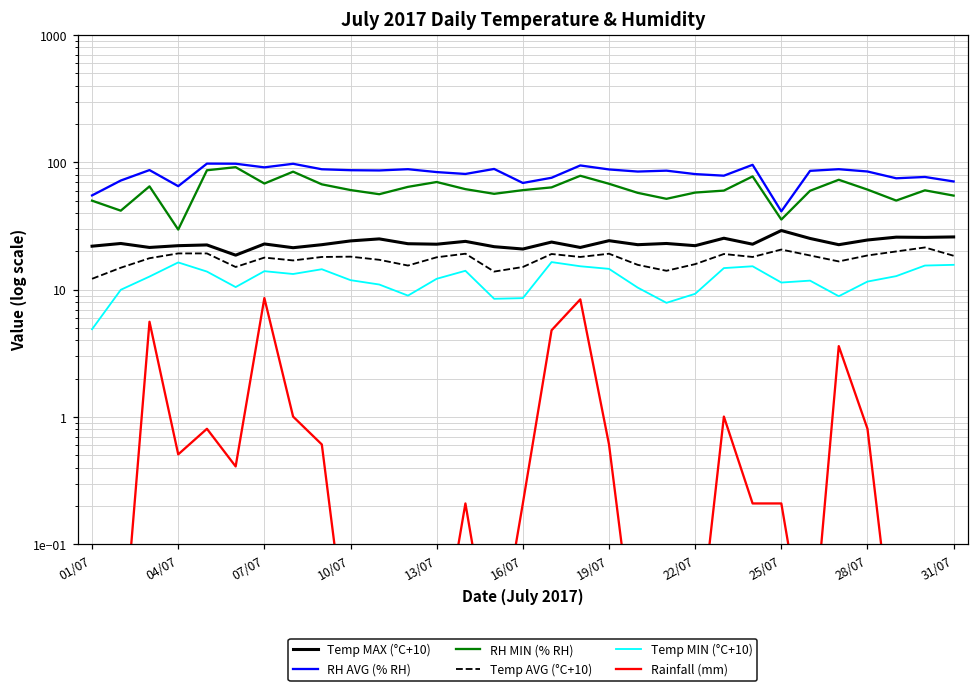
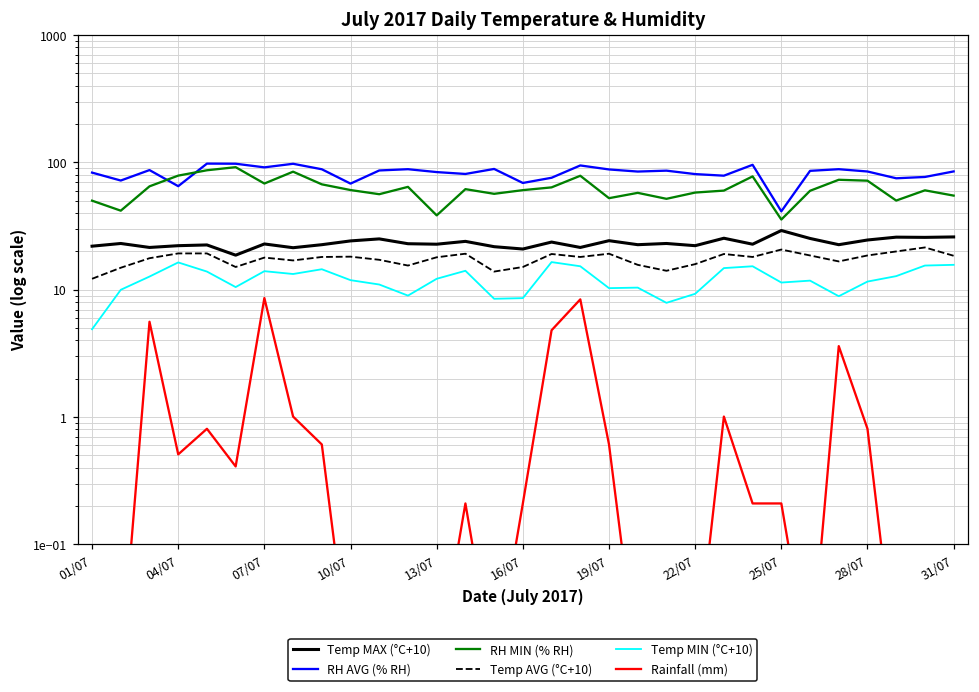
RH AVG (% RH), 01/07: 60 -> 80
RH MIN (% RH), 04/07: 30 -> 80
RH AVG (% RH), 10/07: 90 -> 70
RH MIN (% RH), 13/07: 70 -> 38
RH MIN (% RH), 19/07: 70 -> 50
Temp MIN (°C+10), 19/07: 15 -> 10
RH MIN (% RH), 28/07: 60 -> 70
RH AVG (% RH), 31/07: 70 -> 90
